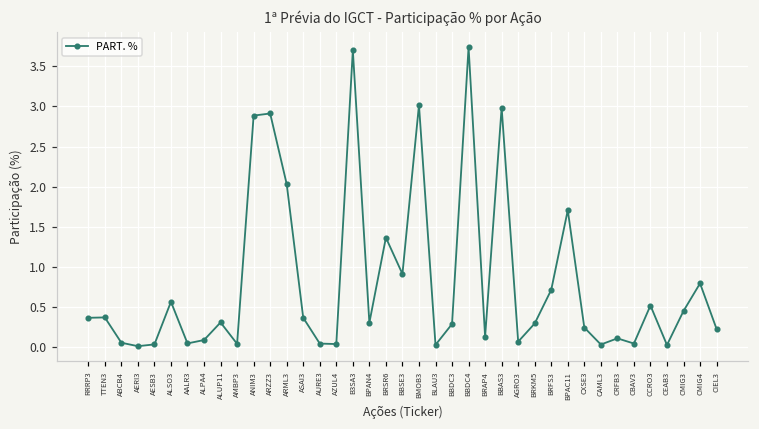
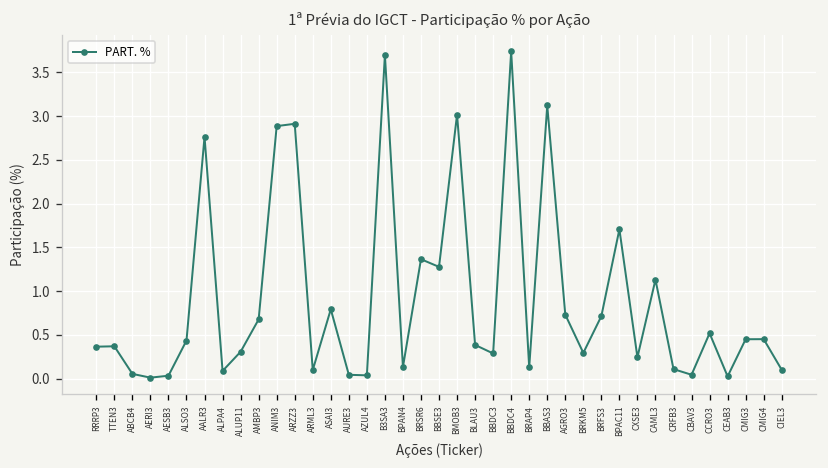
ALSO3: 0.6 -> 0.4
AALR3: 0.0 -> 2.8
AMBP3: 0.0 -> 0.7
ARML3: 2.0 -> 0.1
ASAI3: 0.4 -> 0.8
BPAN4: 0.3 -> 0.1
BBSE3: 0.9 -> 1.3
BLAU3: 0.0 -> 0.4
BBAS3: 3.0 -> 3.1
AGRO3: 0.1 -> 0.7
CAML3: 0.0 -> 1.1
CMIG4: 0.8 -> 0.5
CIEL3: 0.2 -> 0.1
